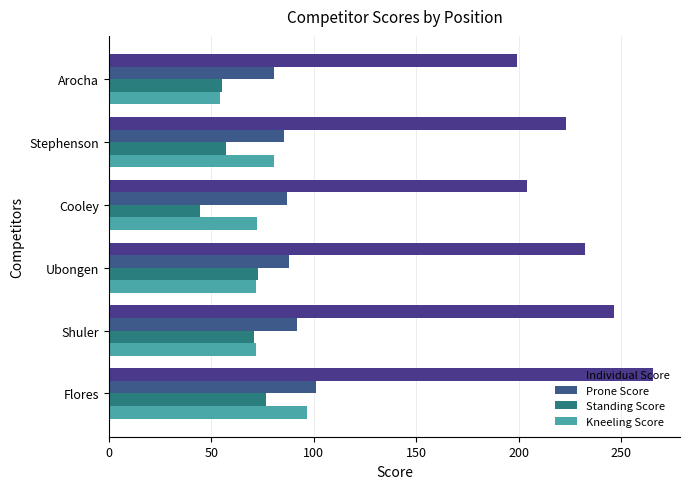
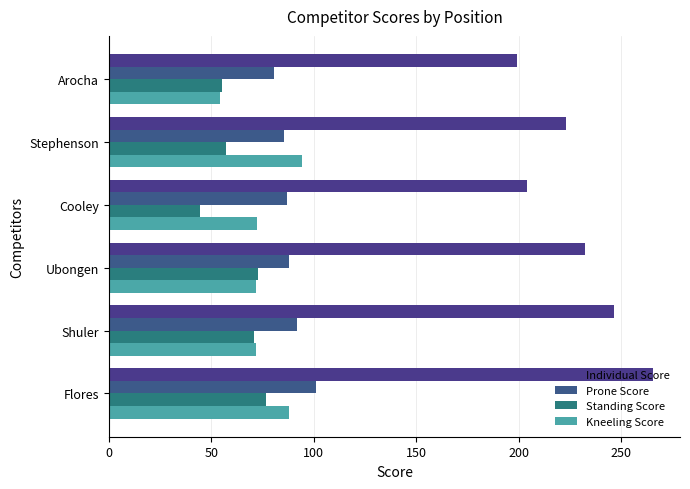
Kneeling Score, Stephenson: 81 -> 94
Kneeling Score, Flores: 97 -> 88
